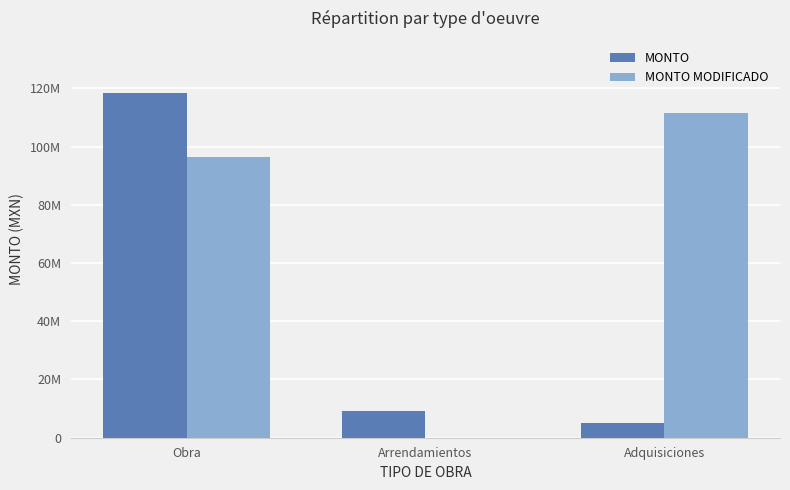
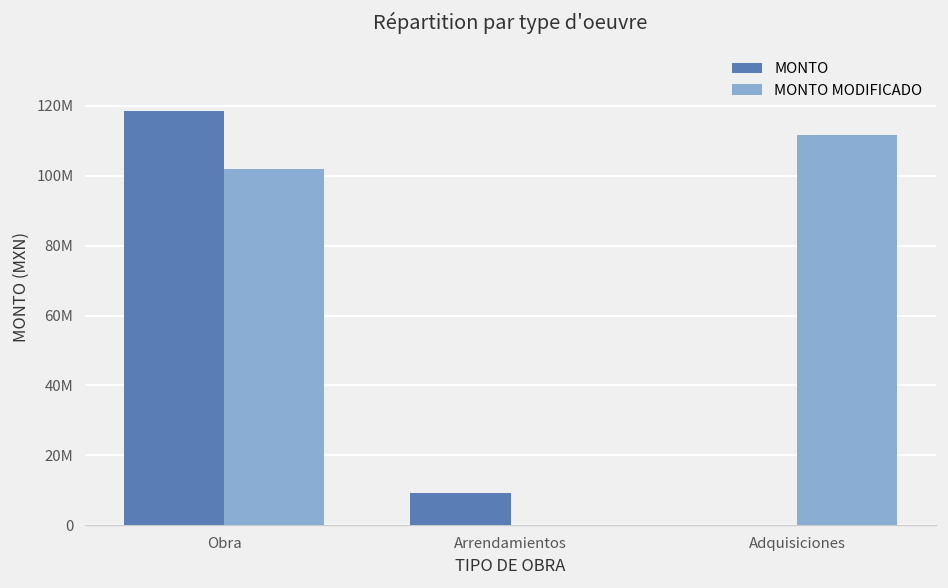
MONTO MODIFICADO, Obra: 97000000 -> 102000000
MONTO, Adquisiciones: 5000000 -> 0
